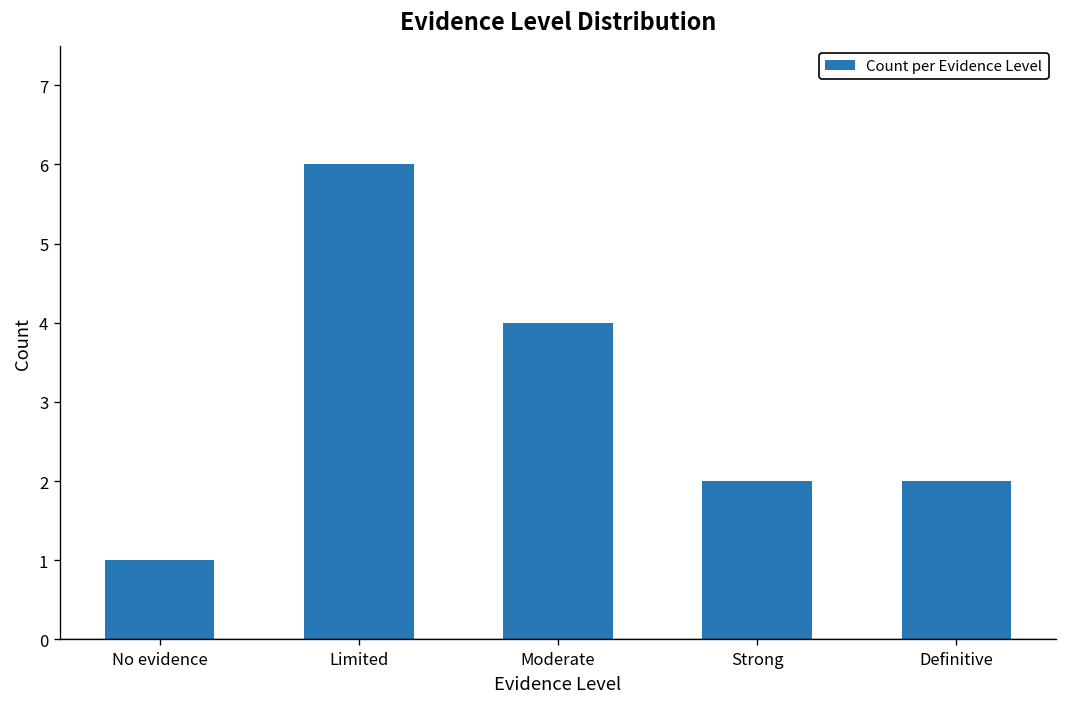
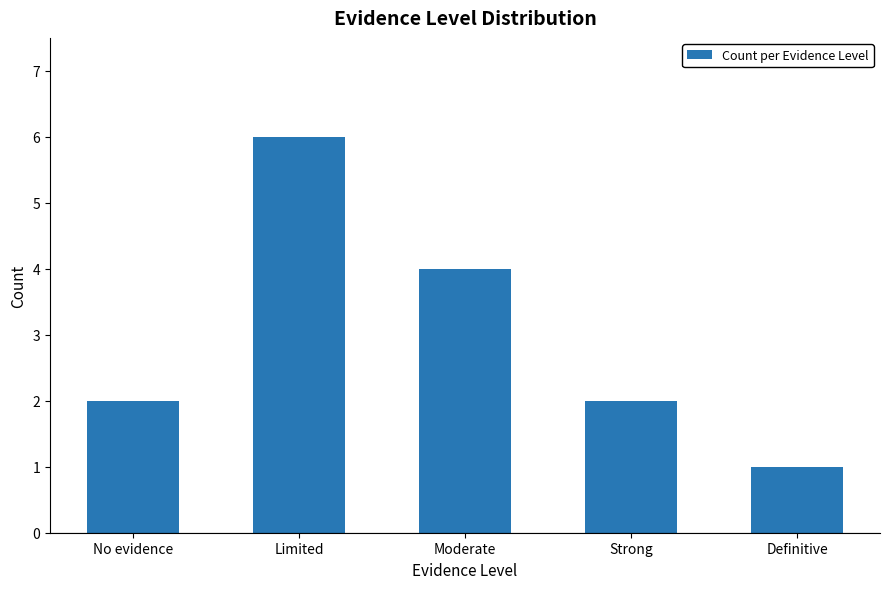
No evidence: 1 -> 2
Definitive: 2 -> 1
